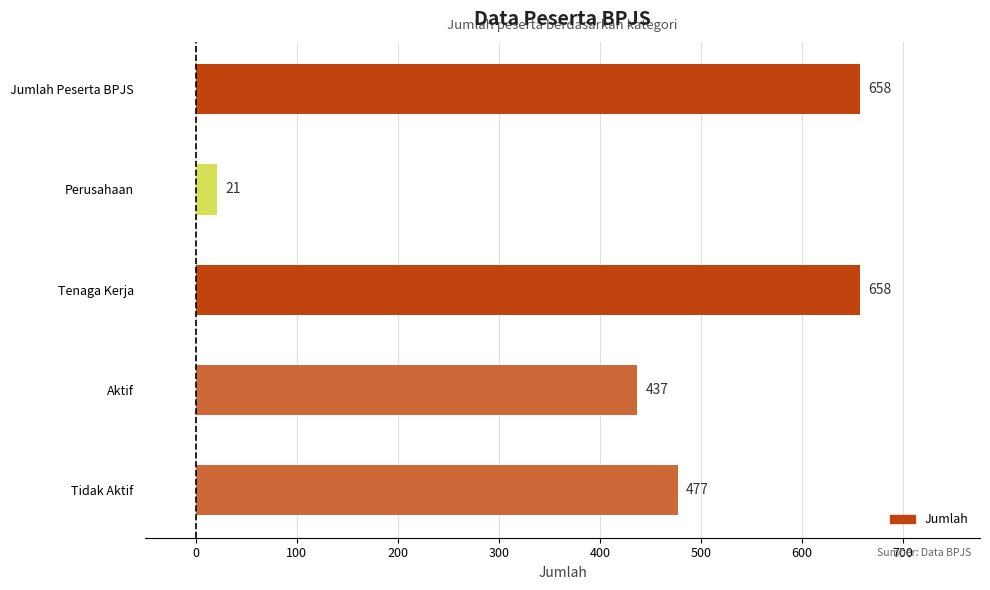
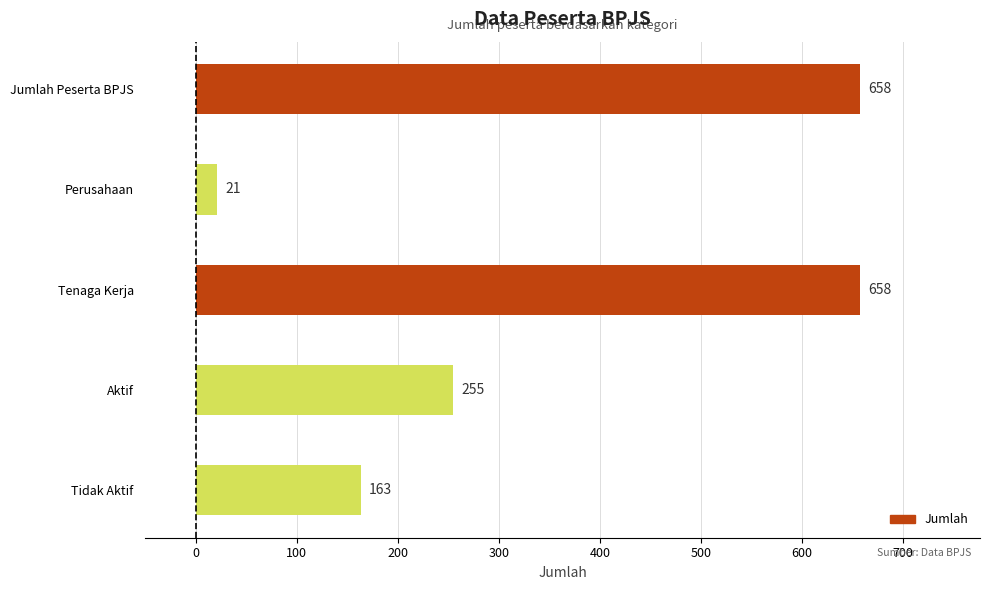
Aktif: 437 -> 255
Tidak Aktif: 477 -> 163
